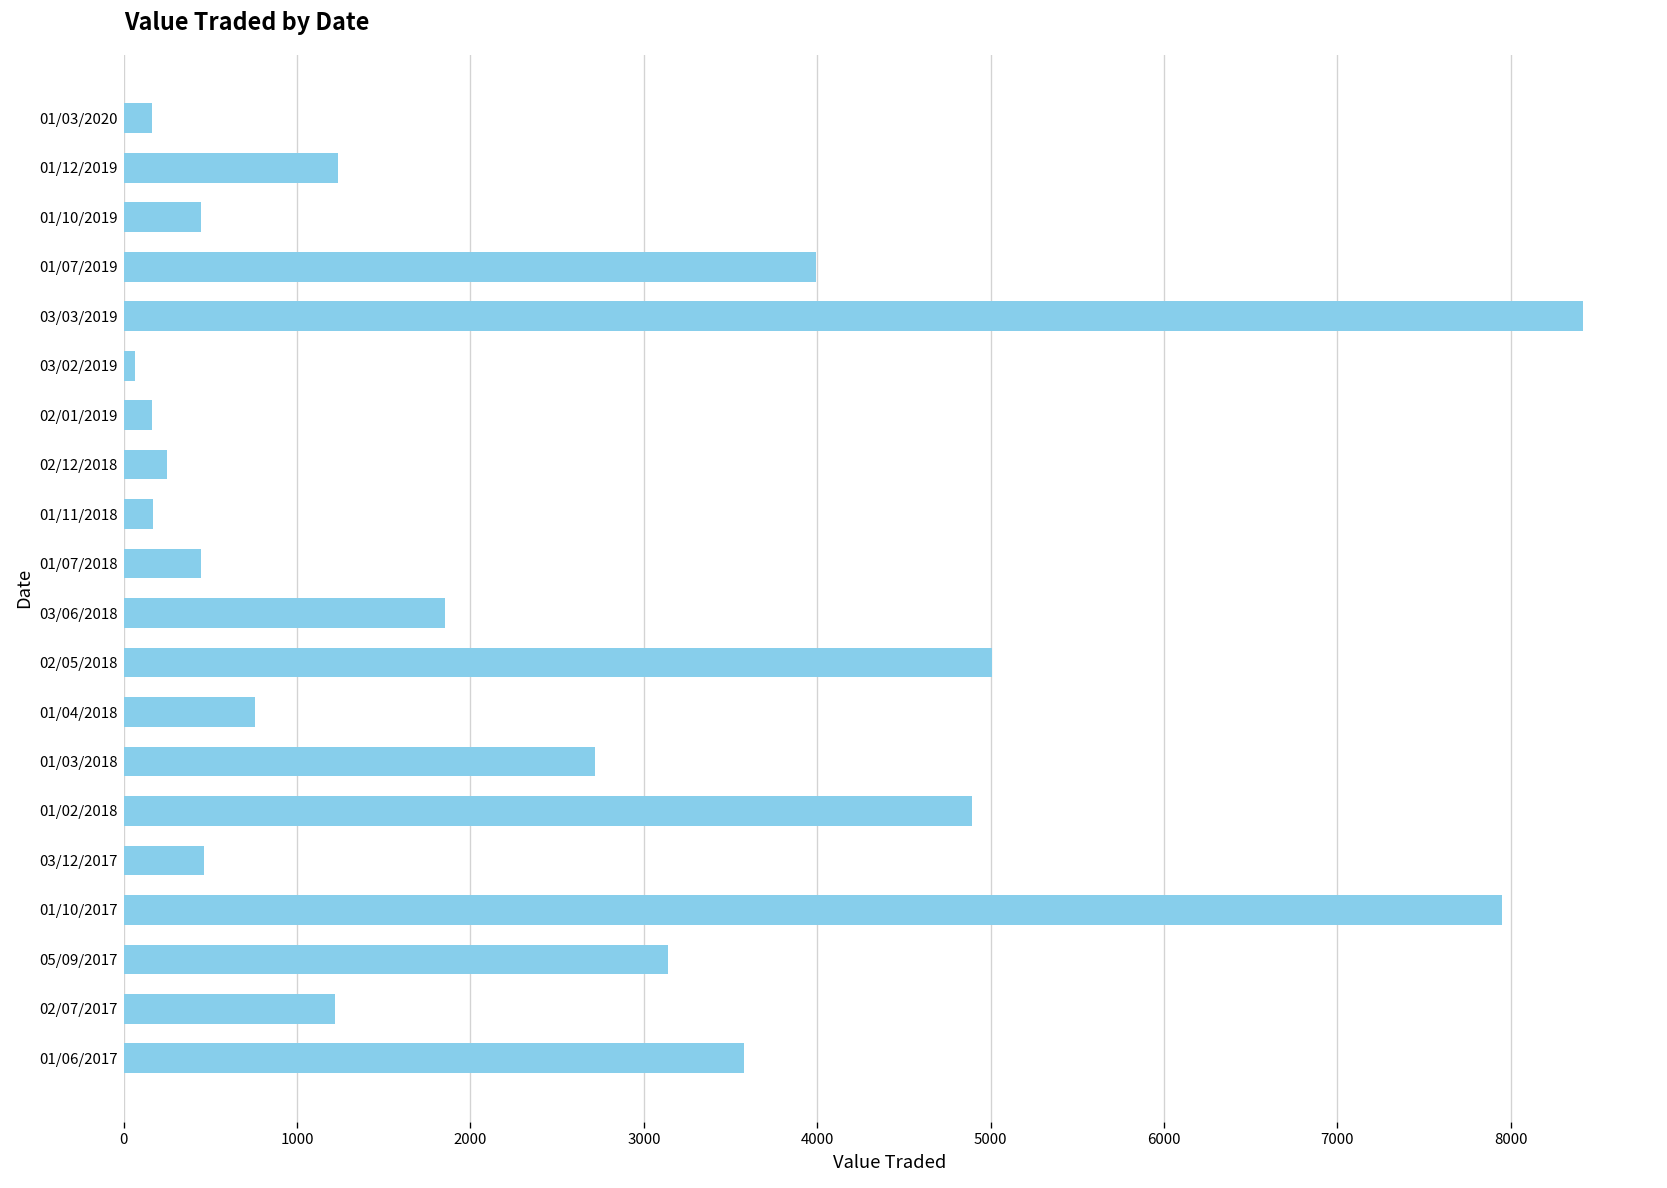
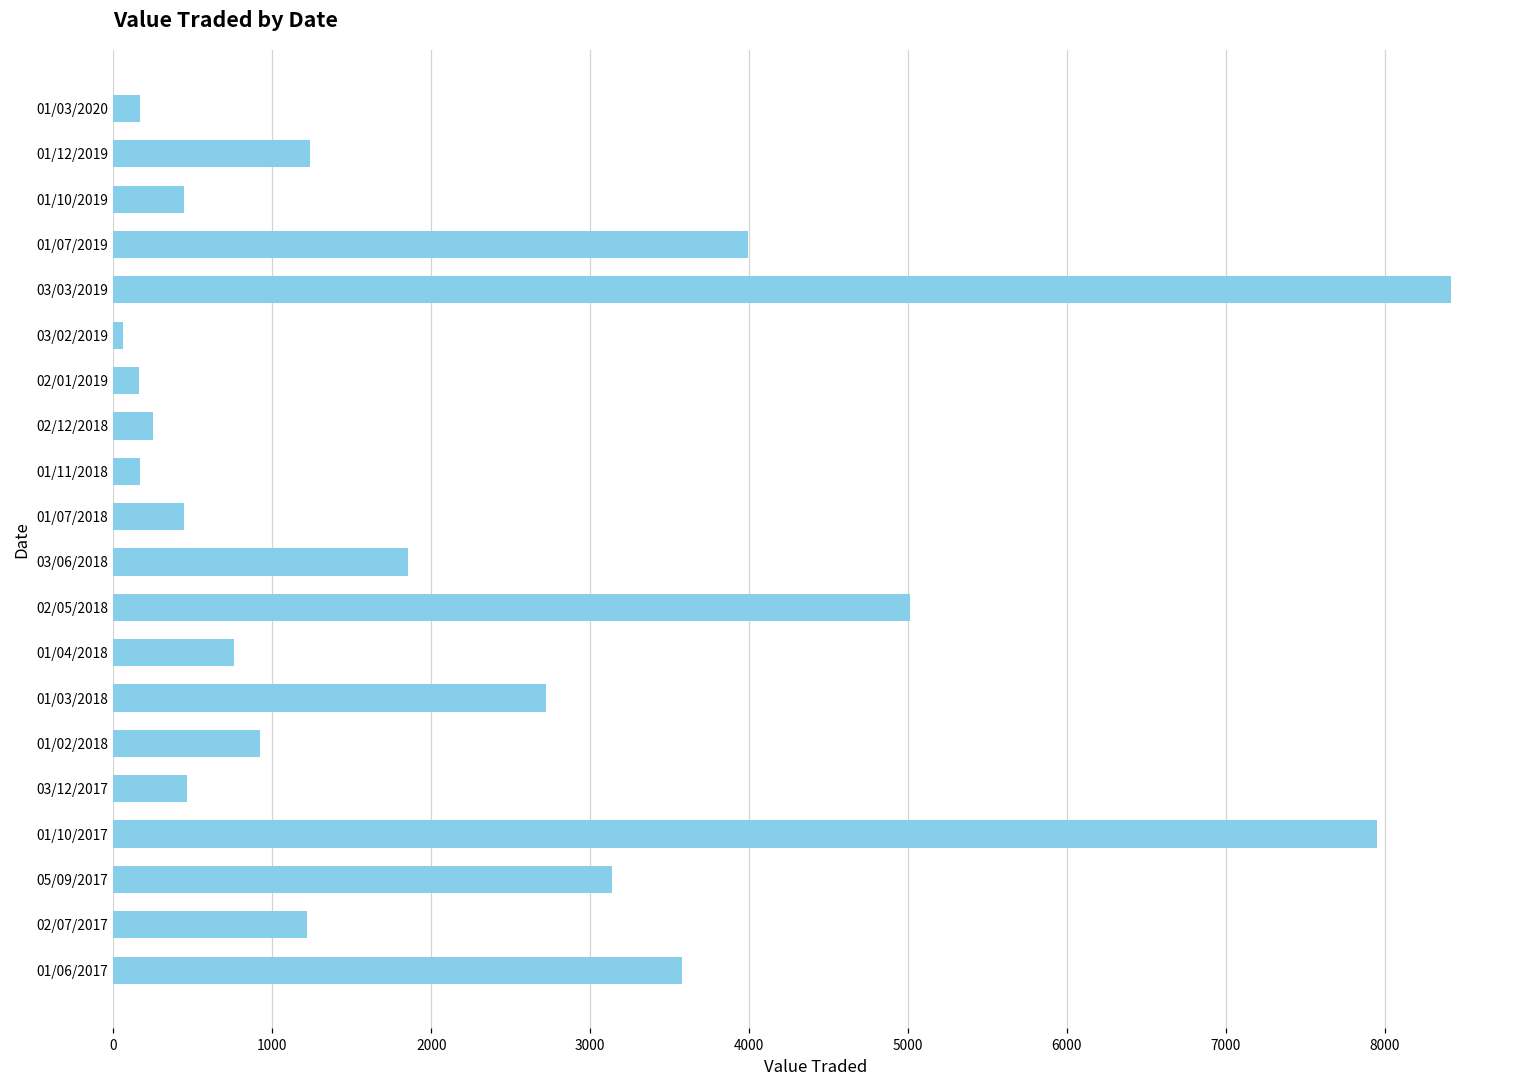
01/02/2018: 4890 -> 920
